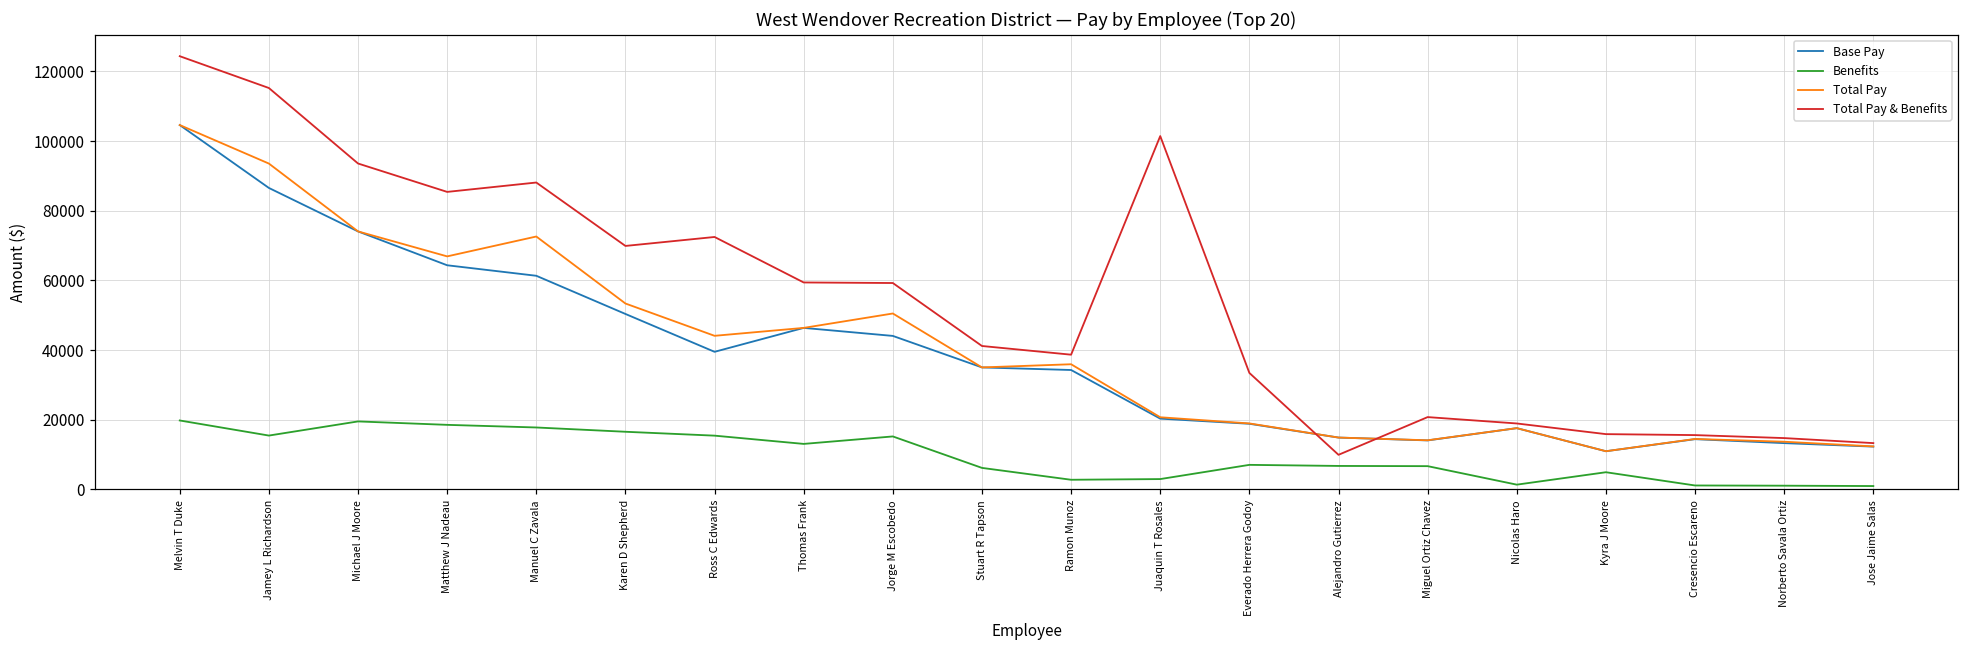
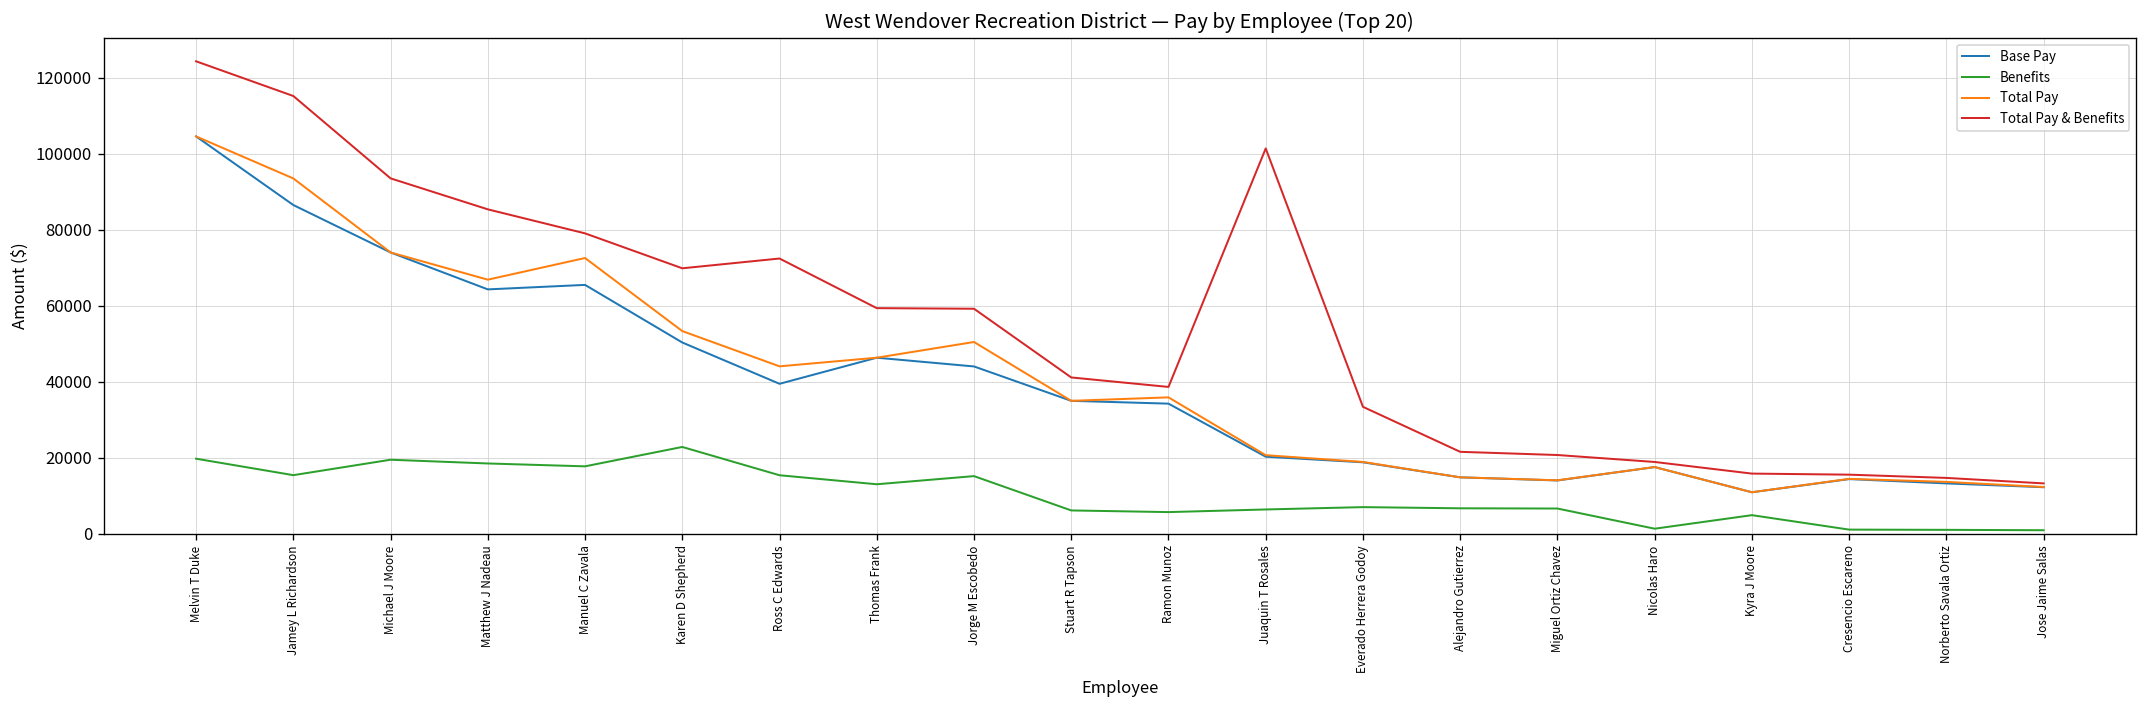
Base Pay, Manuel C Zavala: 61000 -> 66000
Total Pay & Benefits, Manuel C Zavala: 88000 -> 79000
Benefits, Karen D Shepherd: 17000 -> 23000
Benefits, Ramon Munoz: 3000 -> 6000
Benefits, Juaquin T Rosales: 3000 -> 6000
Total Pay & Benefits, Alejandro Gutierrez: 10000 -> 22000
